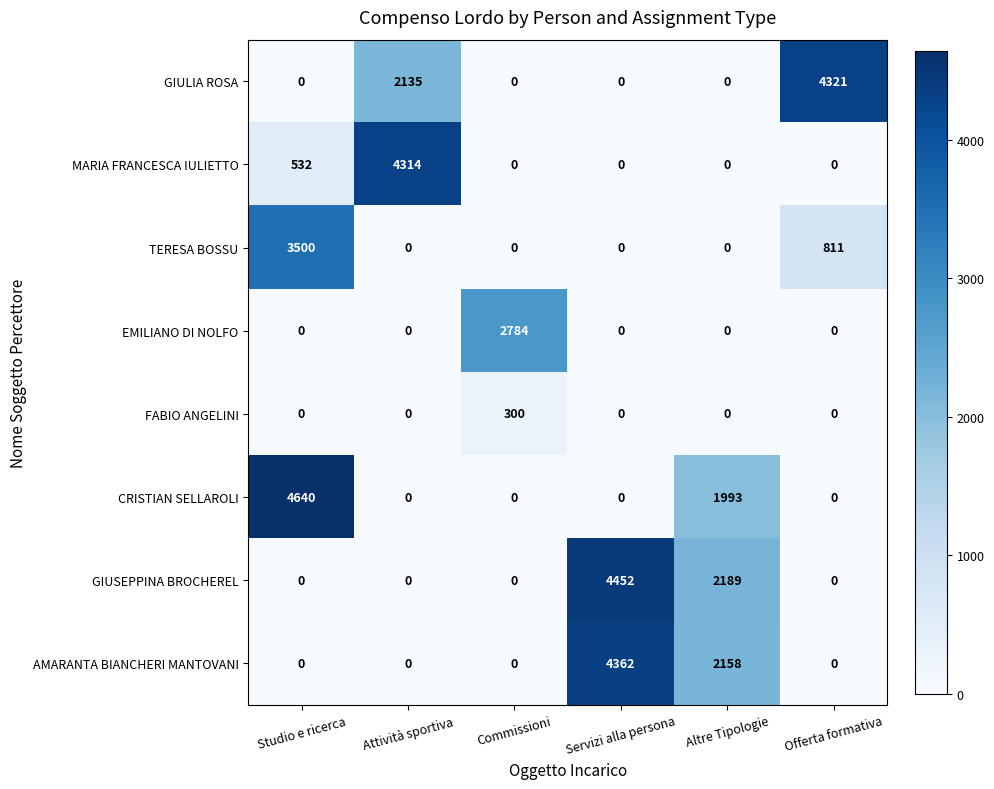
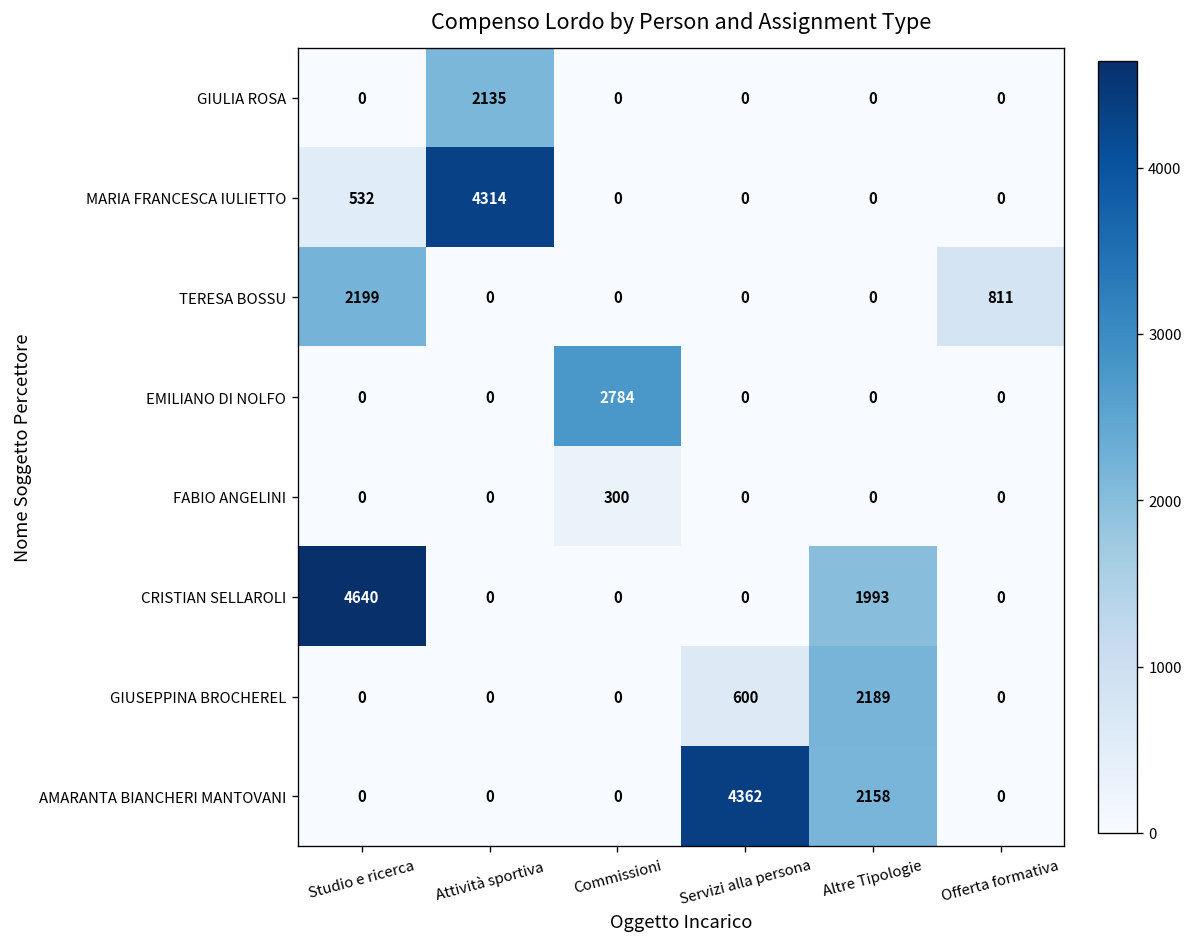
GIULIA ROSA, Offerta formativa: 4321 -> 0
TERESA BOSSU, Studio e ricerca: 3500 -> 2199
GIUSEPPINA BROCHEREL, Servizi alla persona: 4452 -> 600
